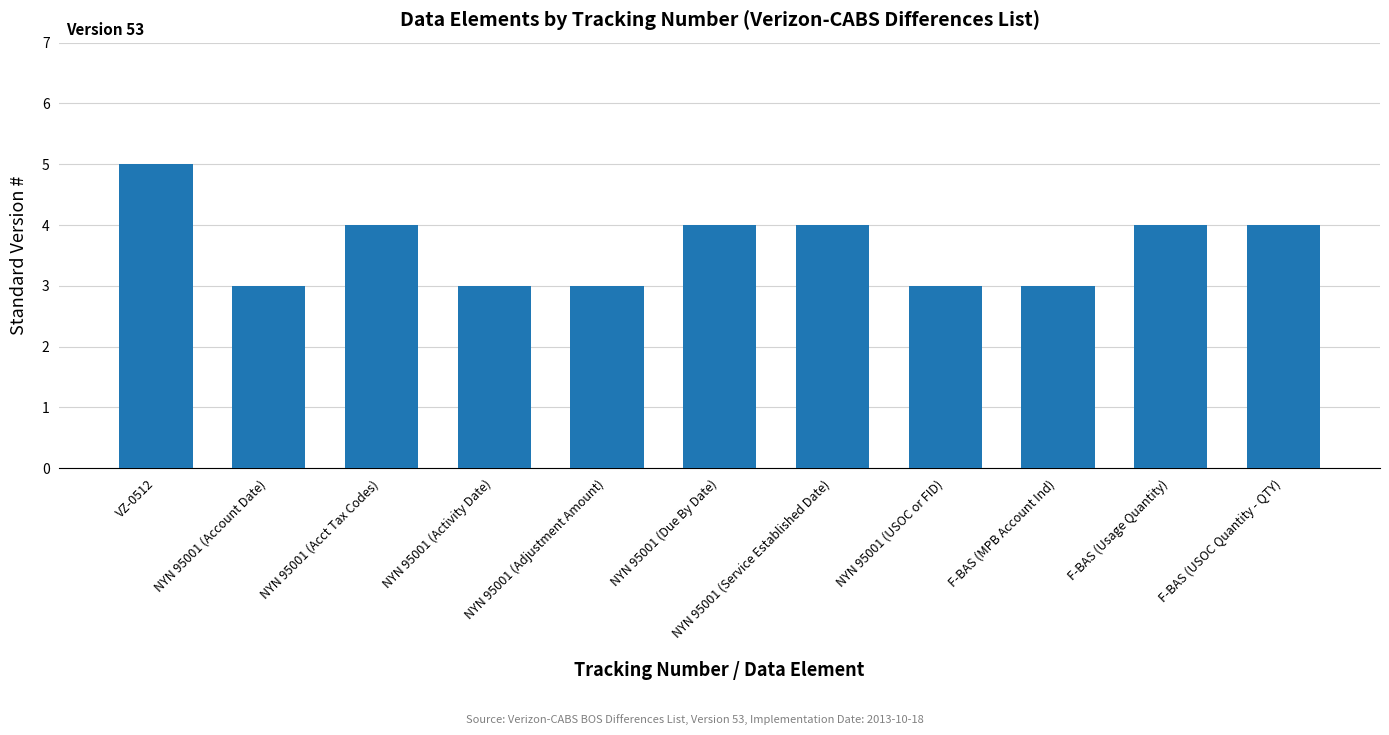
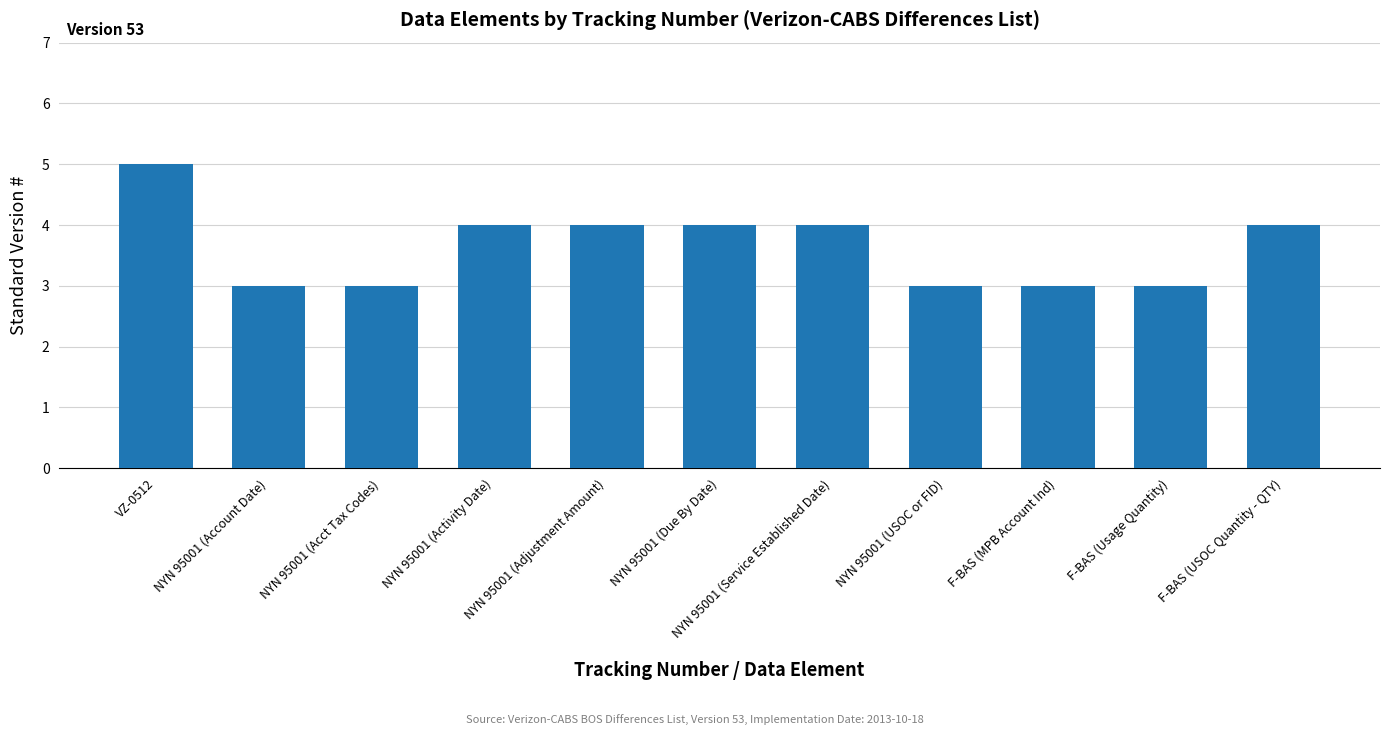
NYN 95001 (Acct Tax Codes): 4 -> 3
NYN 95001 (Activity Date): 3 -> 4
NYN 95001 (Adjustment Amount): 3 -> 4
F-BAS (Usage Quantity): 4 -> 3
